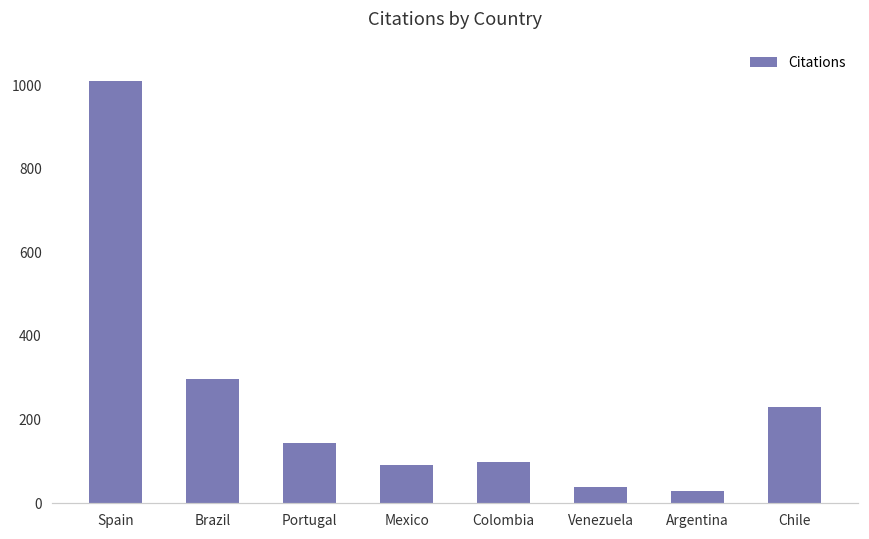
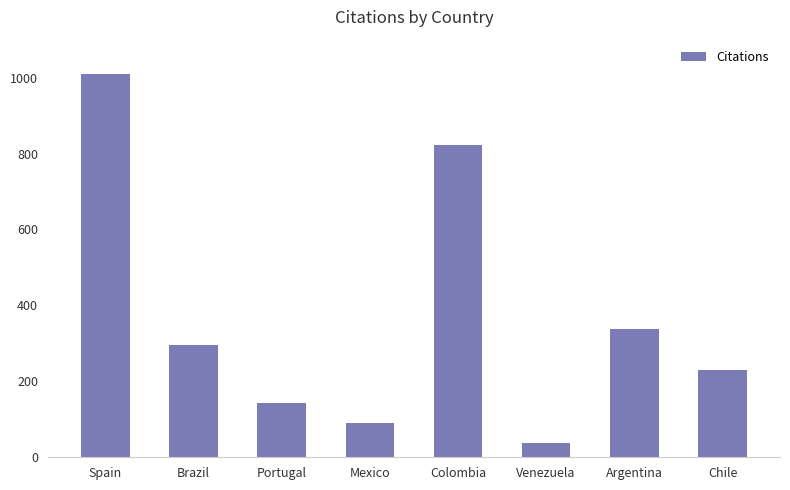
Colombia: 100 -> 820
Argentina: 30 -> 340
